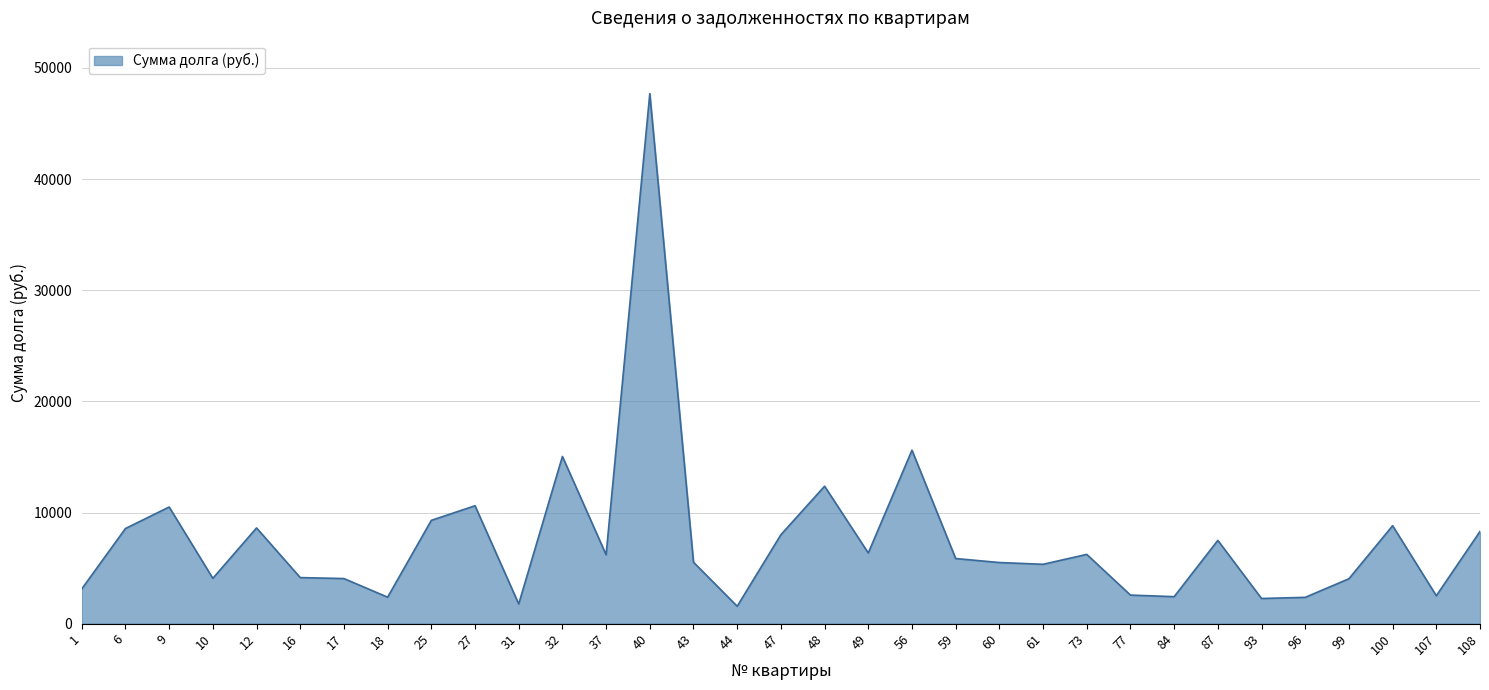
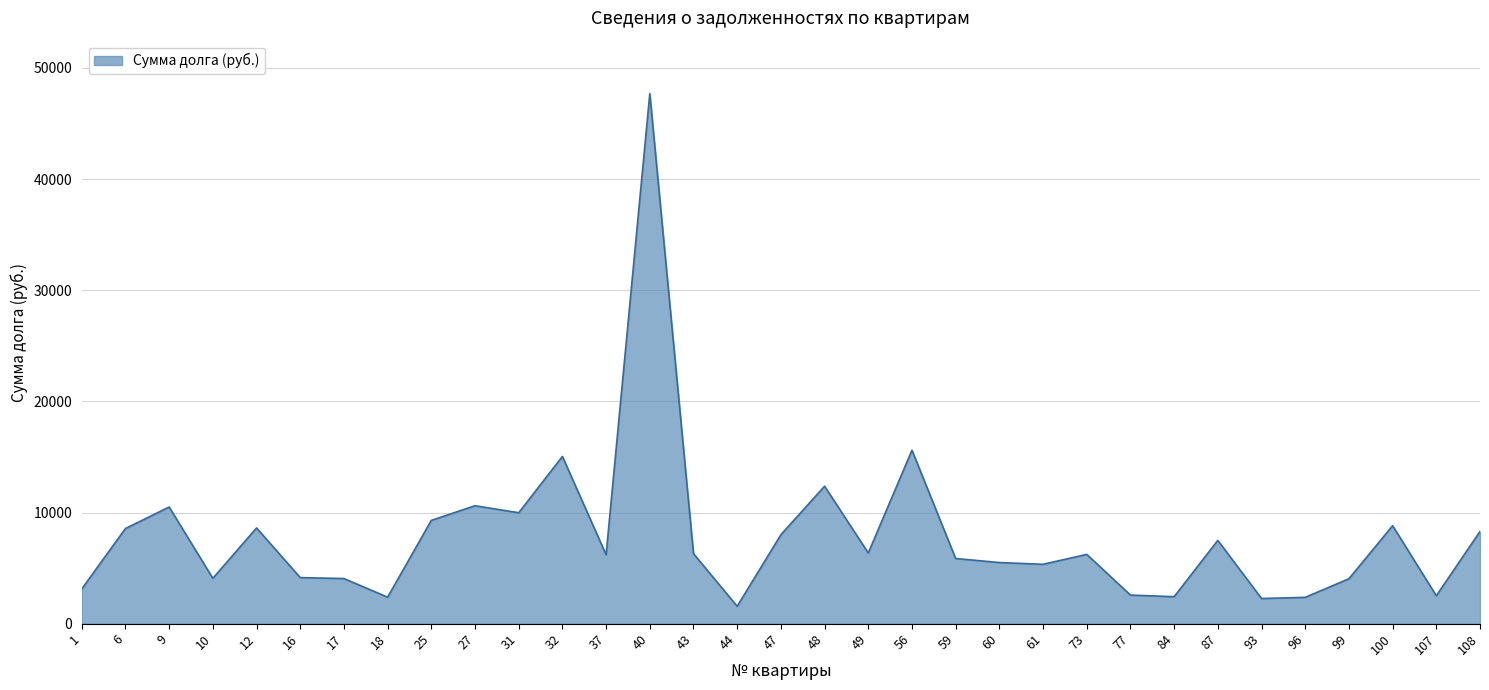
31: 1800 -> 10000
43: 5500 -> 6300
